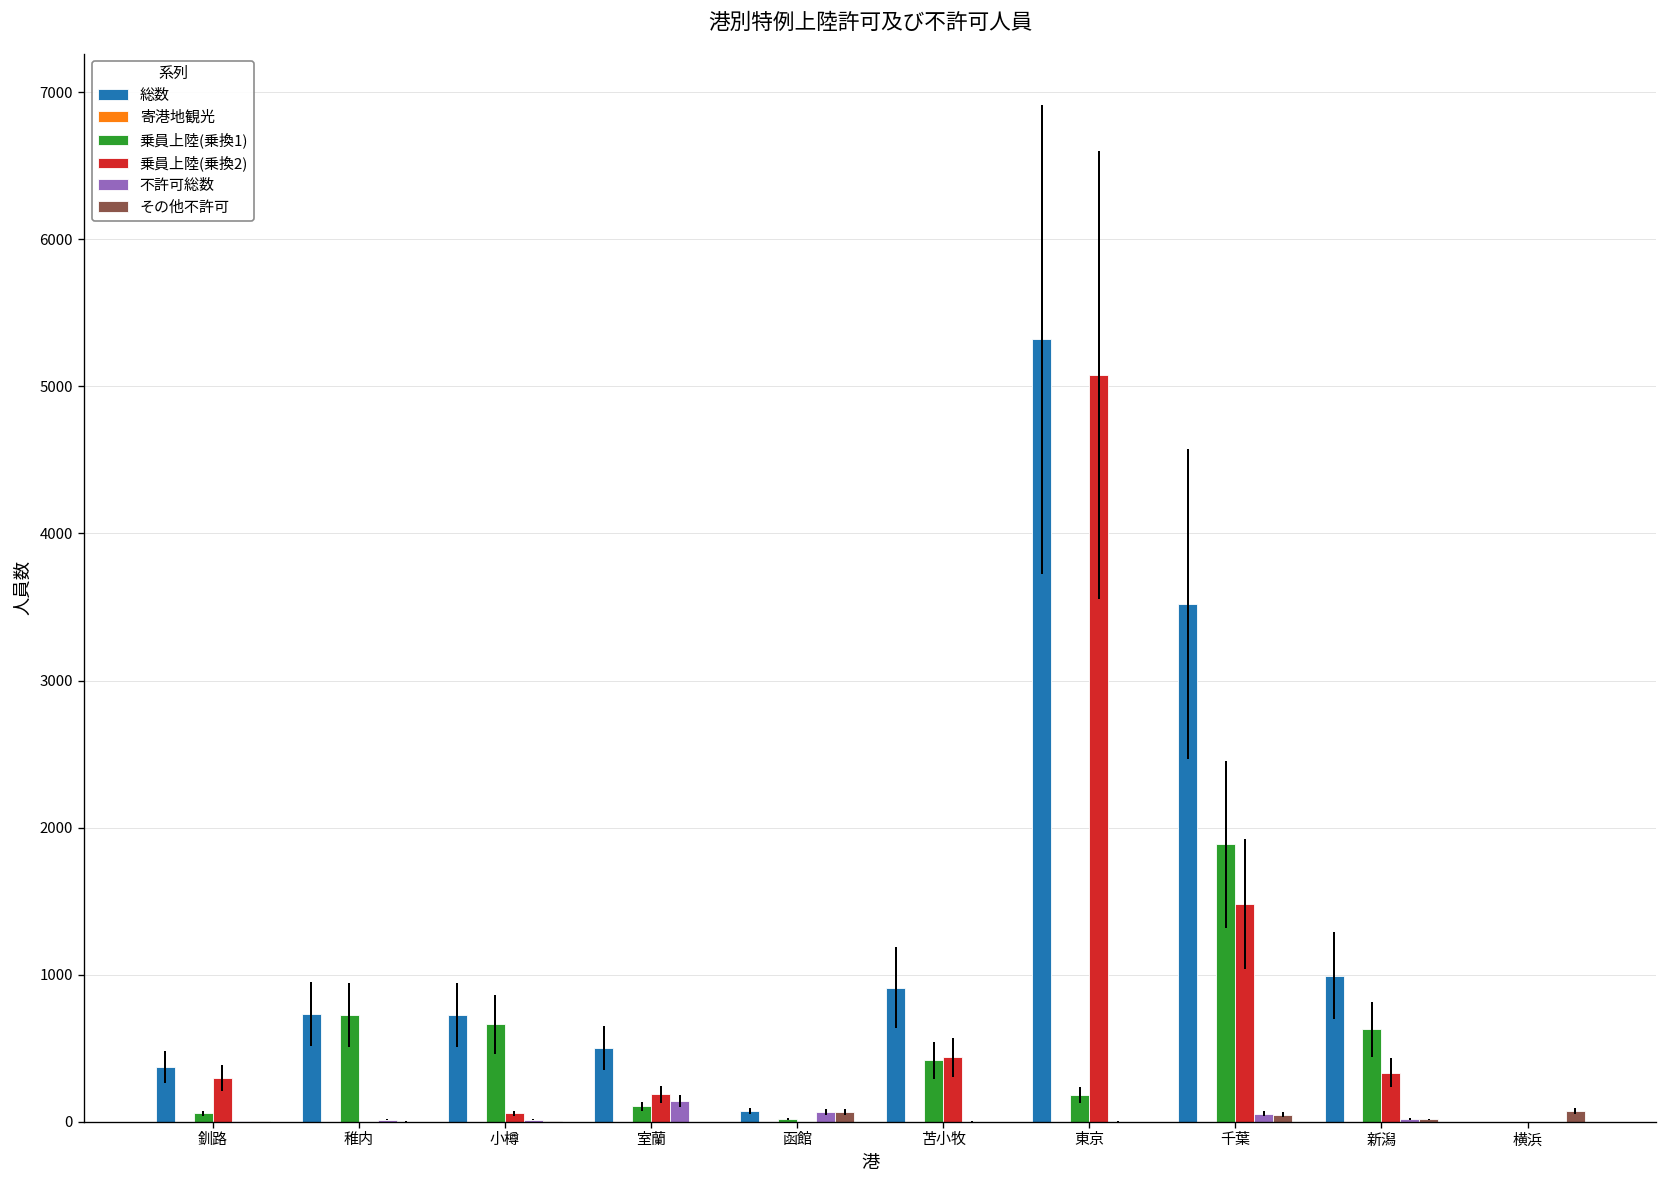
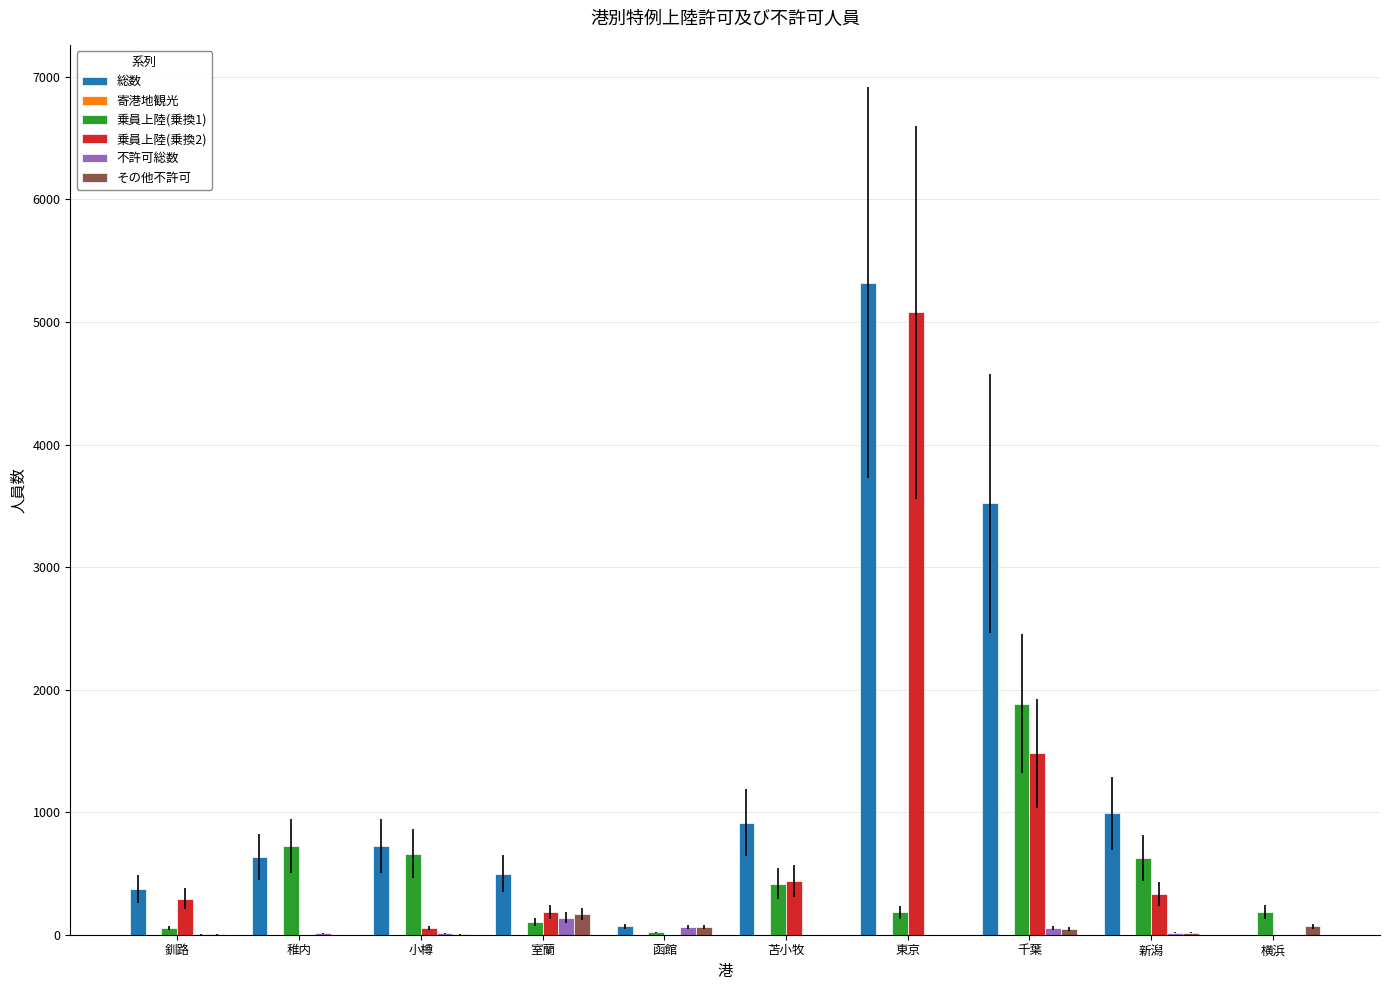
総数, 稚内: 730 -> 640
その他不許可, 室蘭: 0 -> 170
乗員上陸(乗換1), 横浜: 0 -> 190
